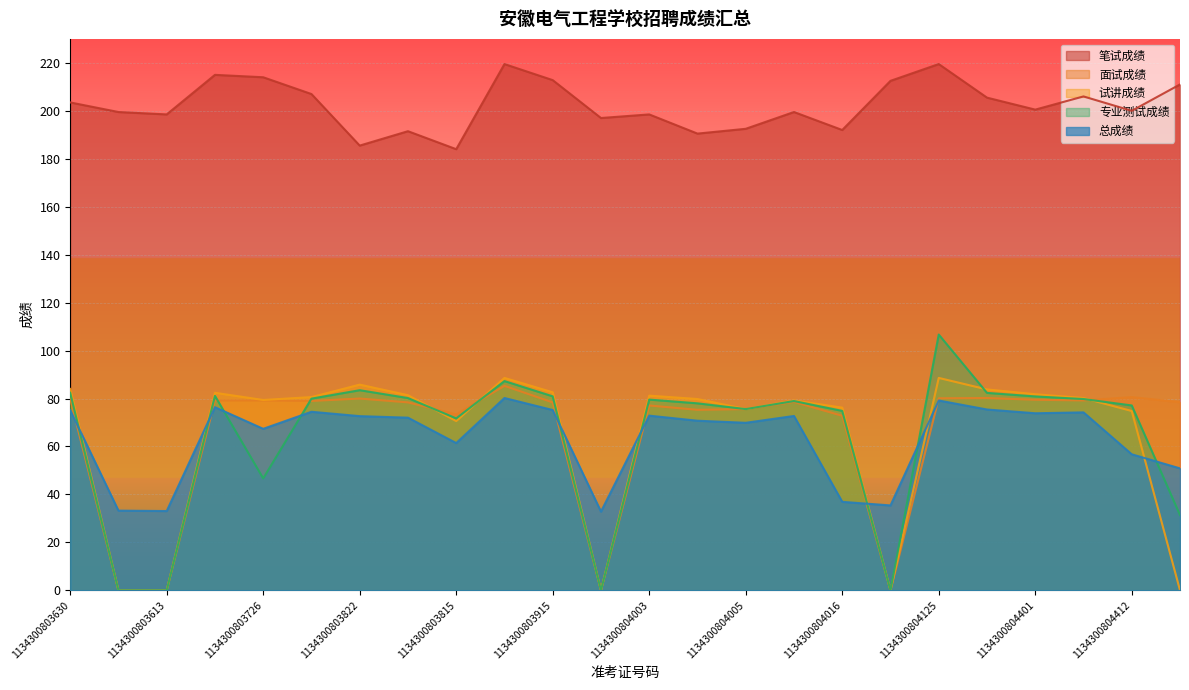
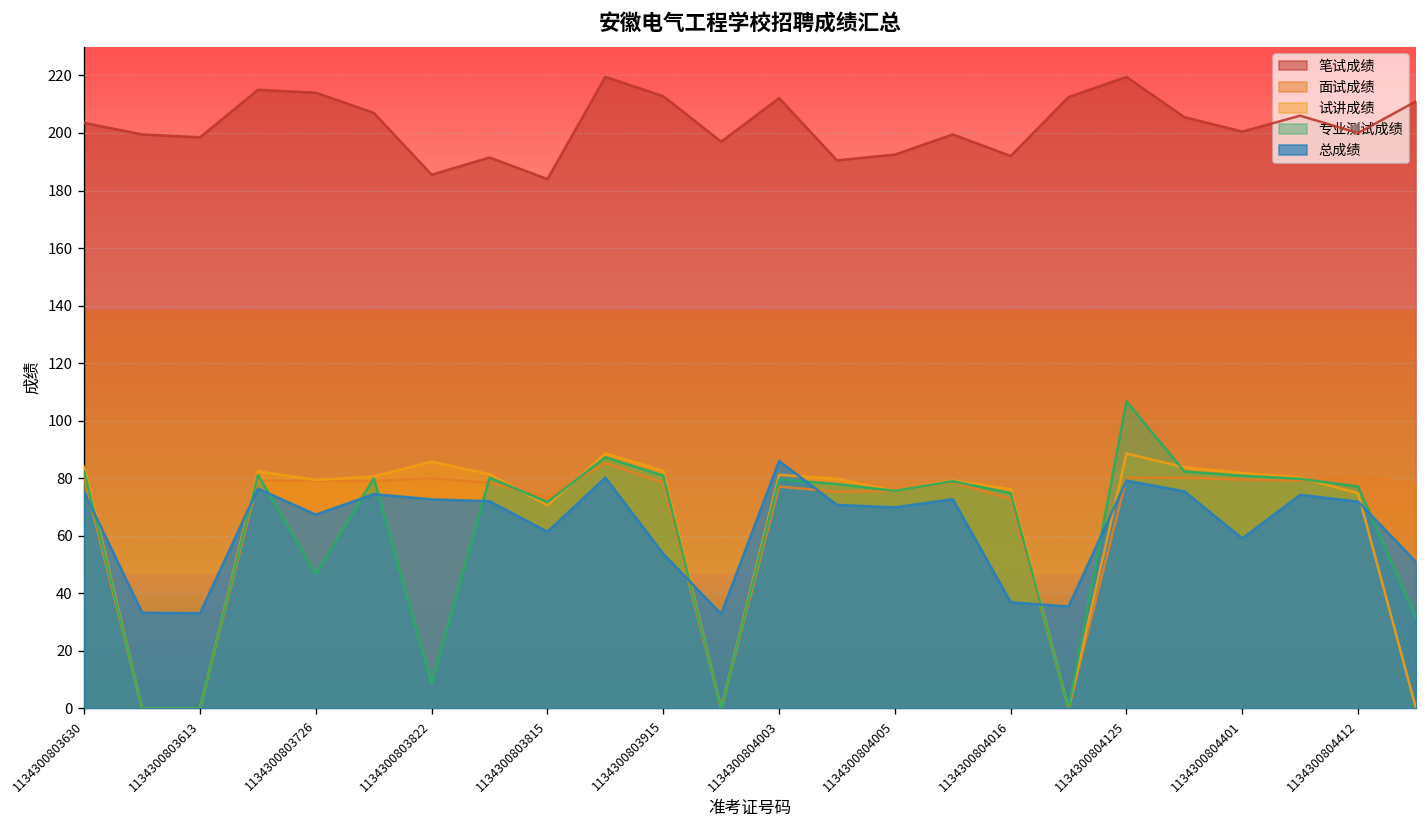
专业测试成绩, 1134300803822: 83 -> 9
总成绩, 1134300803915: 75 -> 54
笔试成绩, 1134300804003: 199 -> 212
总成绩, 1134300804003: 73 -> 86
总成绩, 1134300804401: 74 -> 59
总成绩, 1134300804412: 57 -> 72
